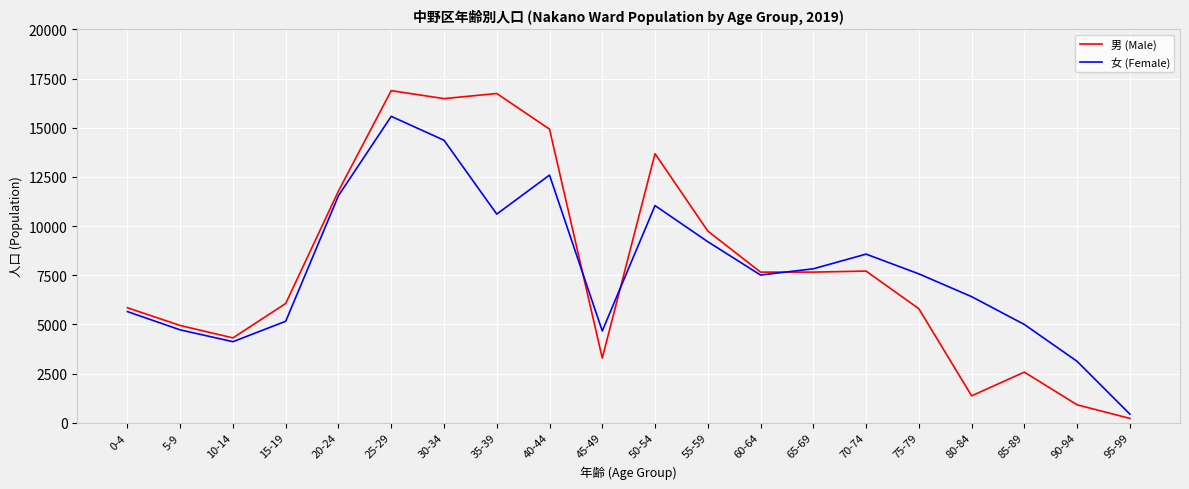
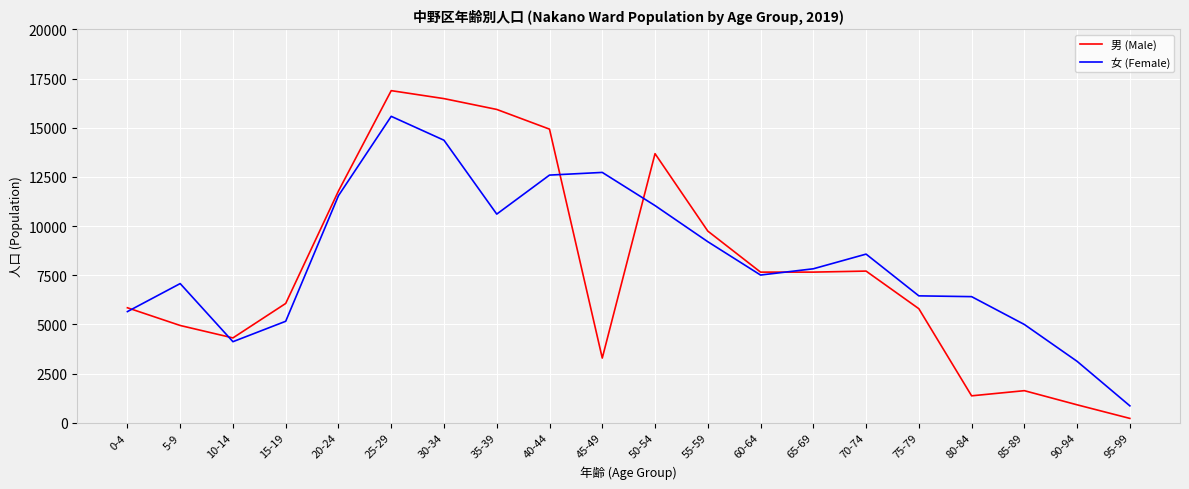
女 (Female), 5-9: 4700 -> 7100
男 (Male), 35-39: 16700 -> 15900
女 (Female), 45-49: 4700 -> 12700
女 (Female), 75-79: 7600 -> 6500
男 (Male), 85-89: 2600 -> 1600
女 (Female), 95-99: 400 -> 900
